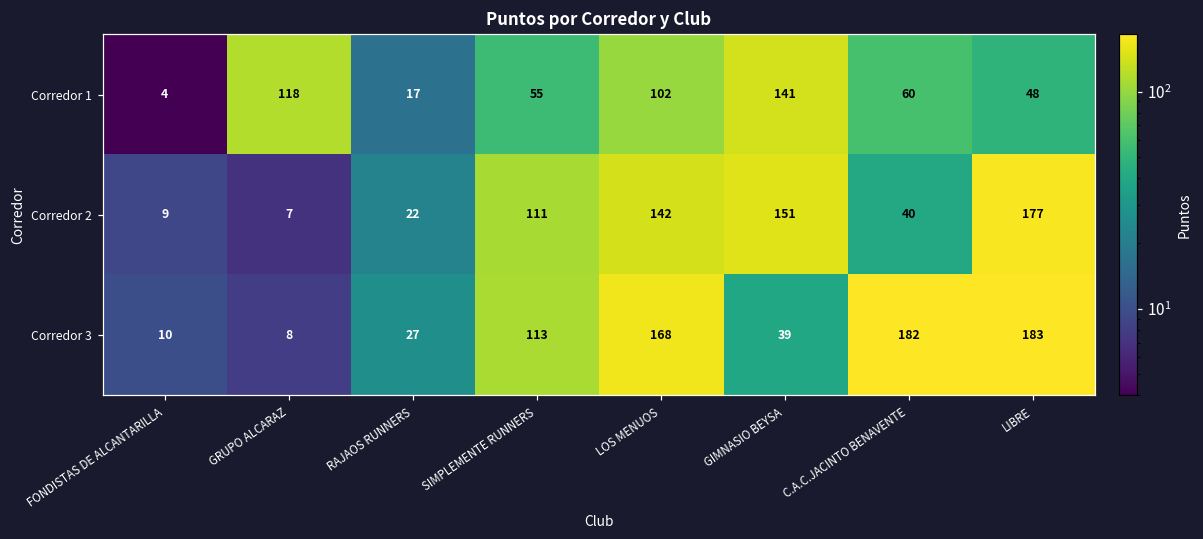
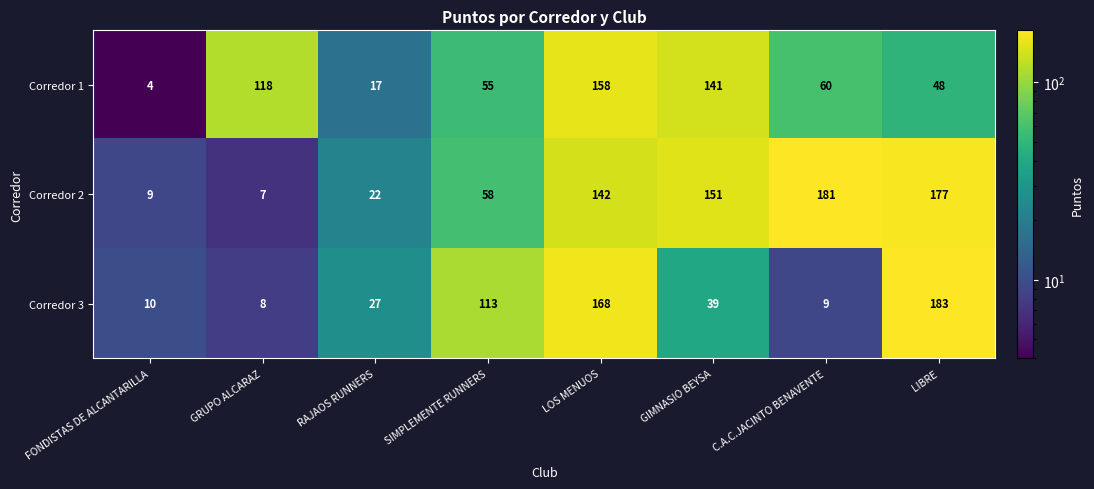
Corredor 1, LOS MENUOS: 102 -> 158
Corredor 2, SIMPLEMENTE RUNNERS: 111 -> 58
Corredor 2, C.A.C.JACINTO BENAVENTE: 40 -> 181
Corredor 3, C.A.C.JACINTO BENAVENTE: 182 -> 9
